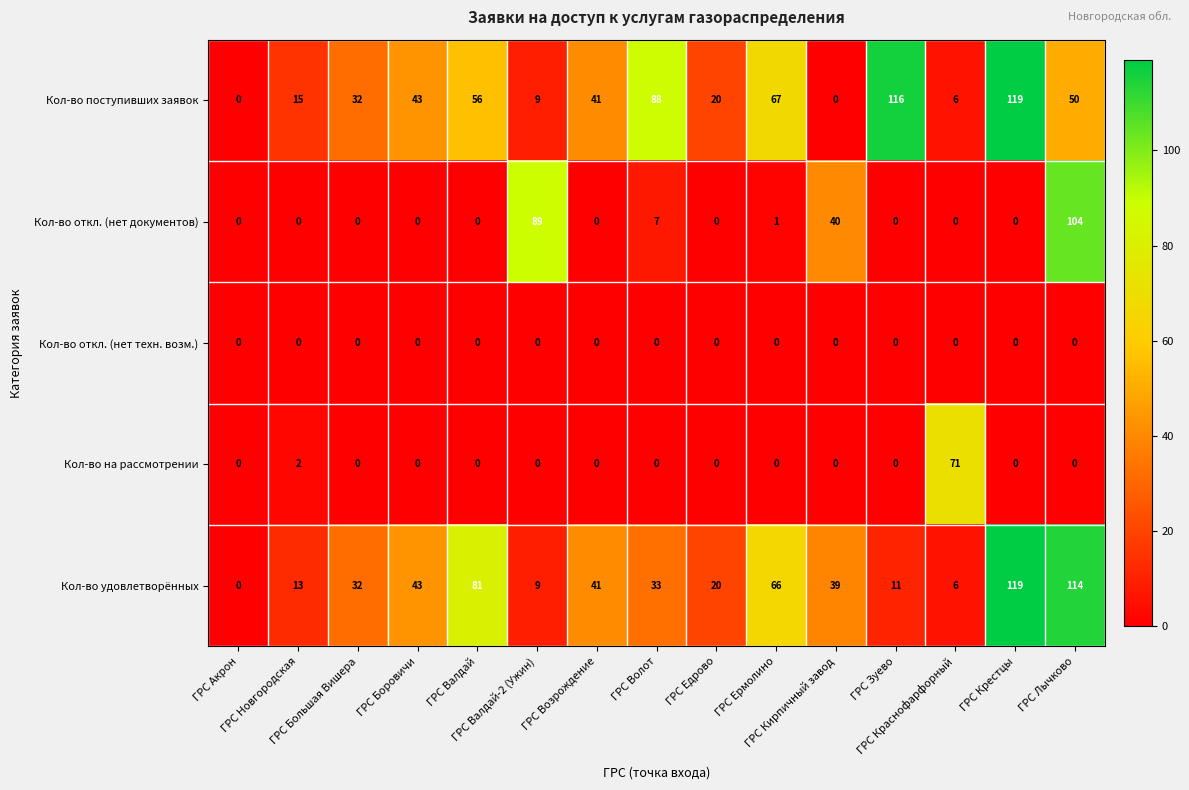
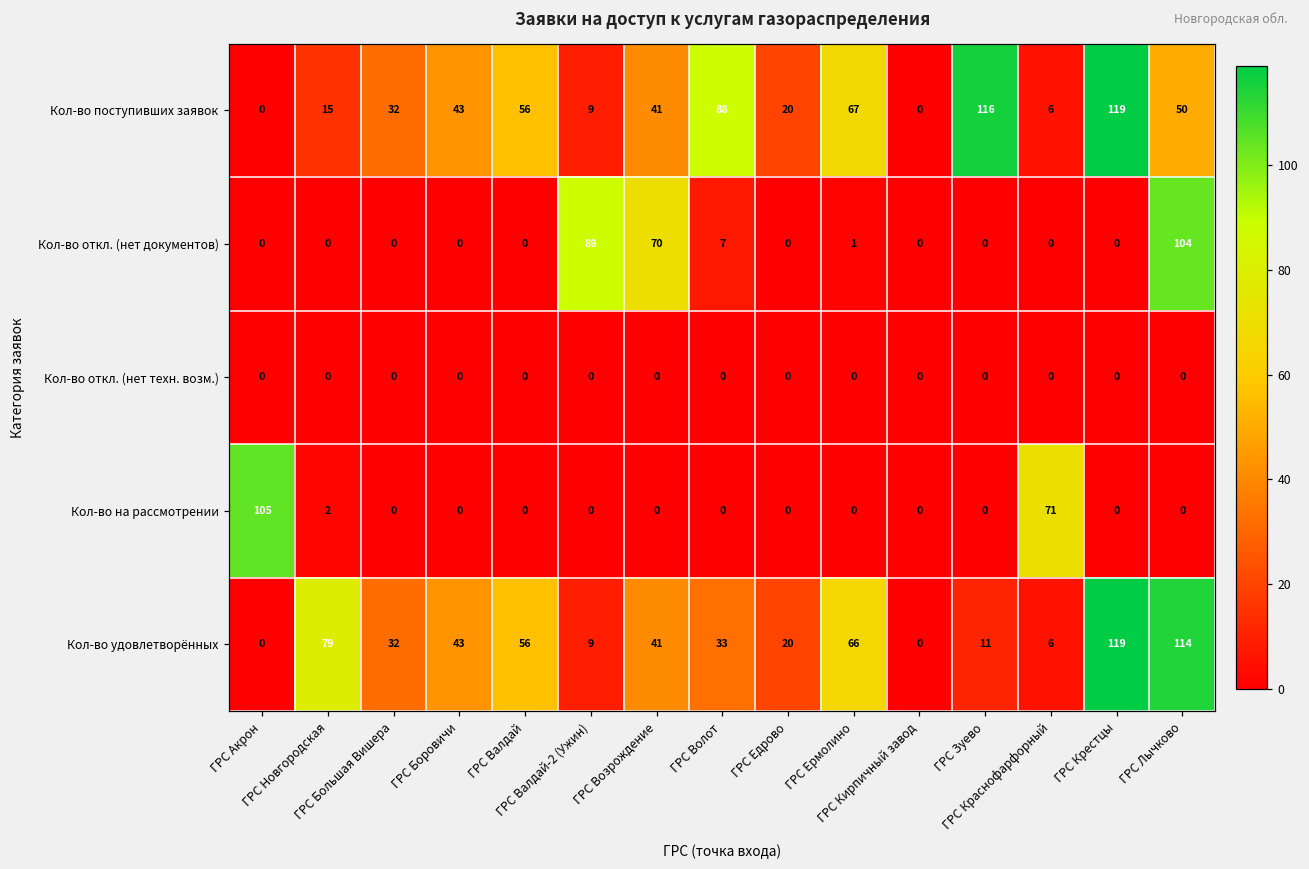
Кол-во откл. (нет документов), ГРС Возрождение: 0 -> 70
Кол-во откл. (нет документов), ГРС Кирпичный завод: 40 -> 0
Кол-во на рассмотрении, ГРС Акрон: 0 -> 105
Кол-во удовлетворённых, ГРС Новгородская: 13 -> 79
Кол-во удовлетворённых, ГРС Валдай: 81 -> 56
Кол-во удовлетворённых, ГРС Кирпичный завод: 39 -> 0
